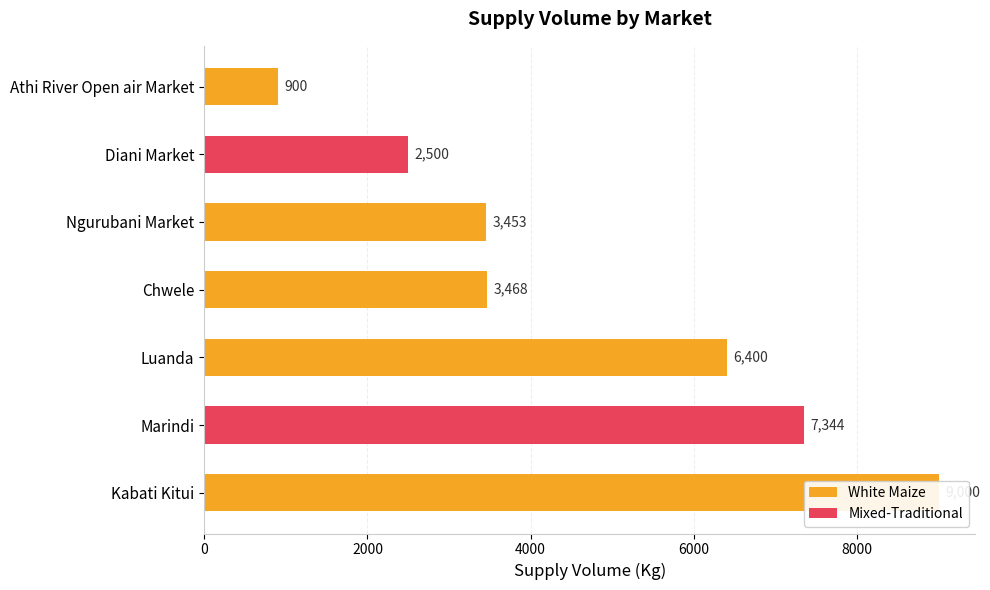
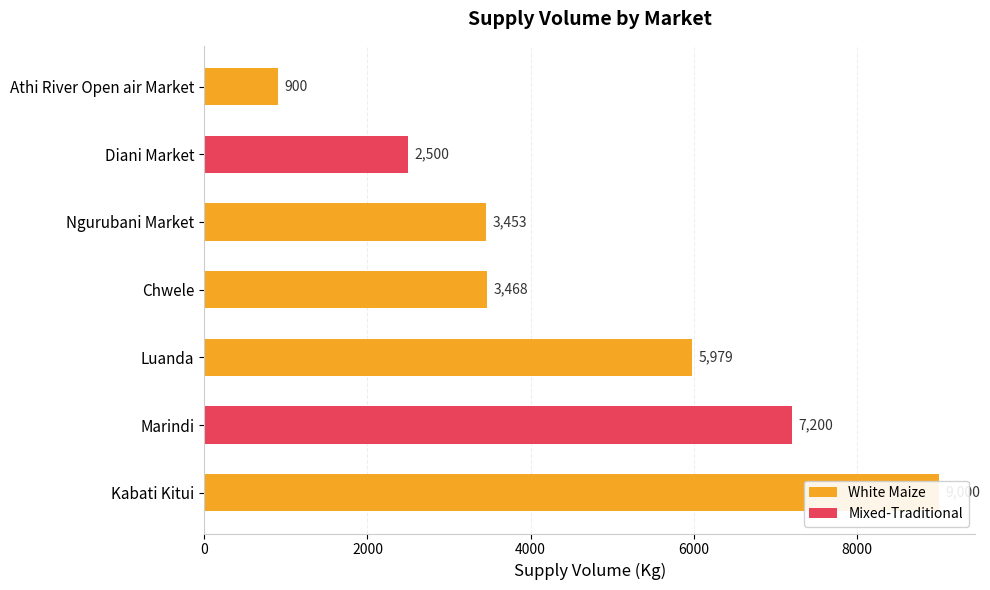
Luanda: 6,400 -> 5,979
Marindi: 7,344 -> 7,200
